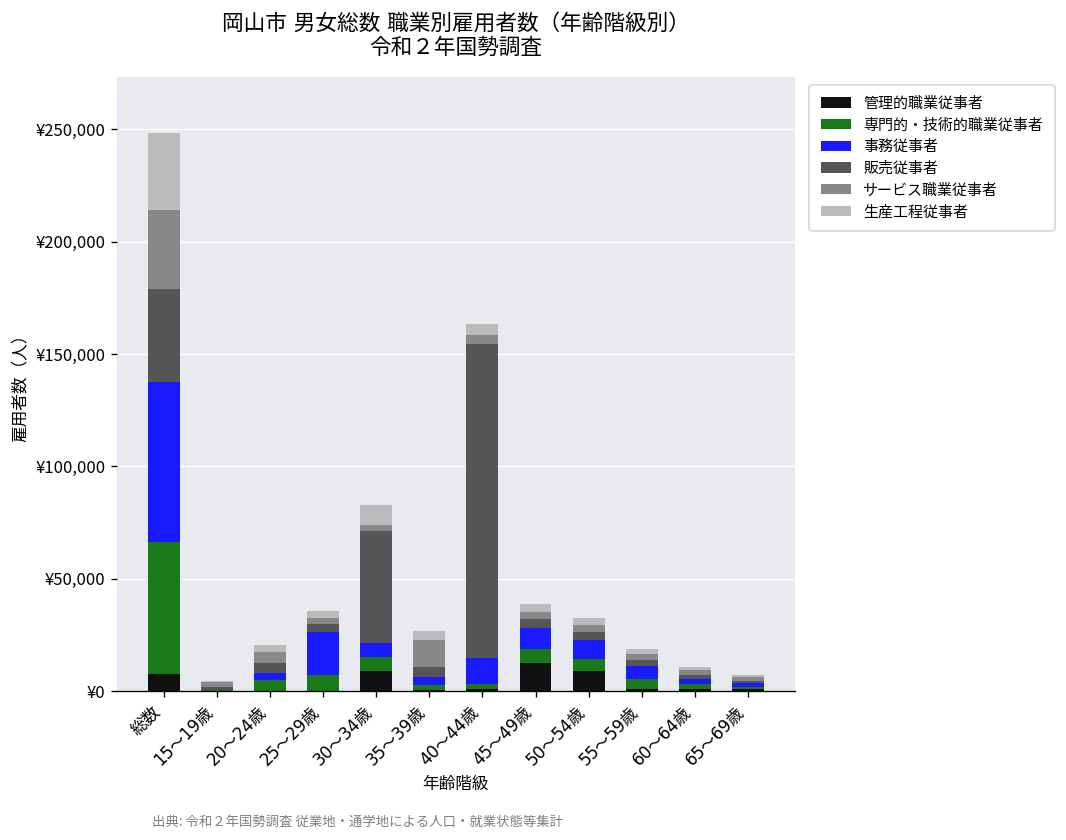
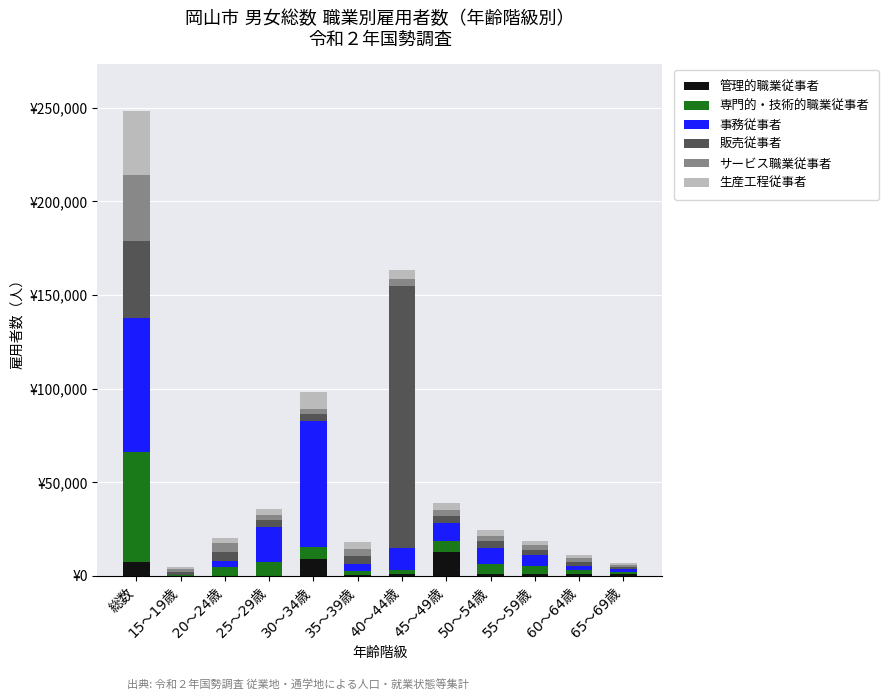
事務従事者, 30～34歳: ¥6,000 -> ¥68,000
販売従事者, 30～34歳: ¥50,000 -> ¥4,000
サービス職業従事者, 35～39歳: ¥12,000 -> ¥3,000
管理的職業従事者, 50～54歳: ¥9,000 -> ¥1,000
